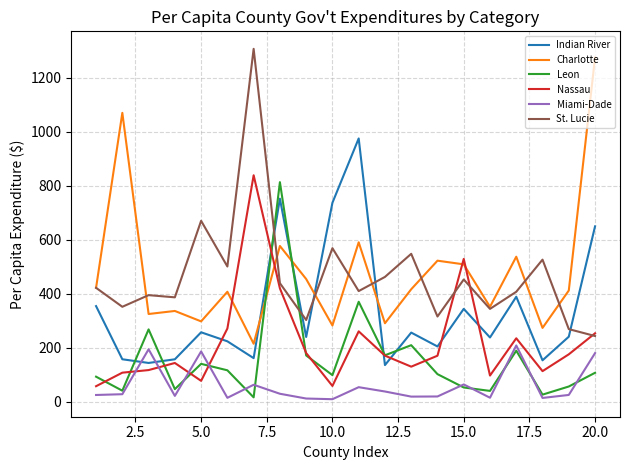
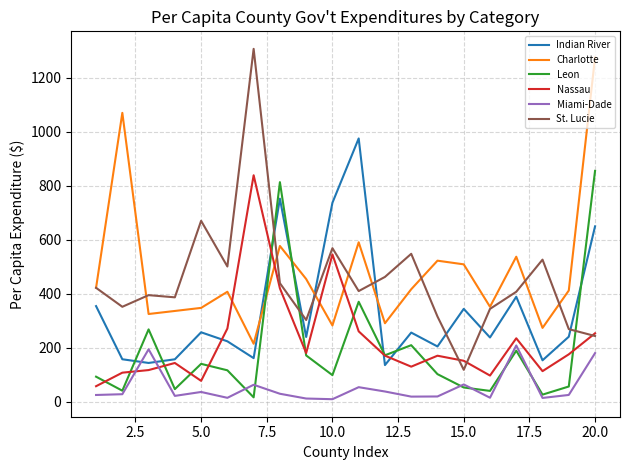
Charlotte, 5.0: 300 -> 350
Miami-Dade, 5.0: 190 -> 40
Nassau, 10.0: 60 -> 550
Nassau, 15.0: 530 -> 150
St. Lucie, 15.0: 450 -> 120
Leon, 20.0: 110 -> 860
